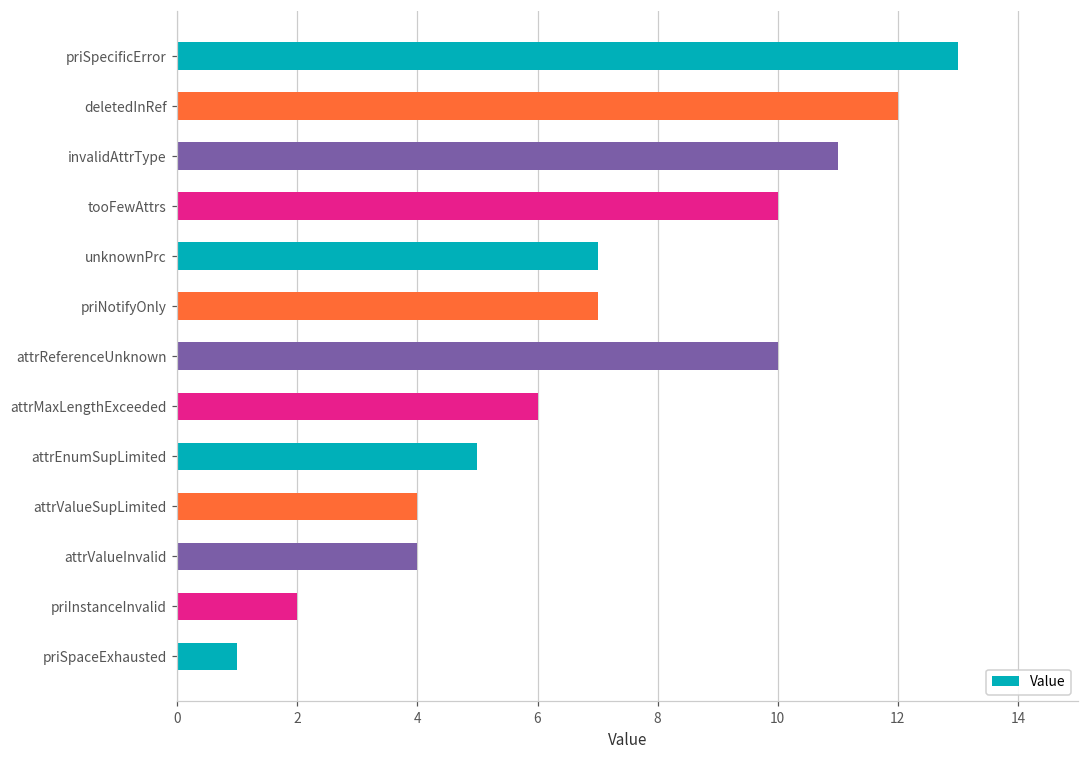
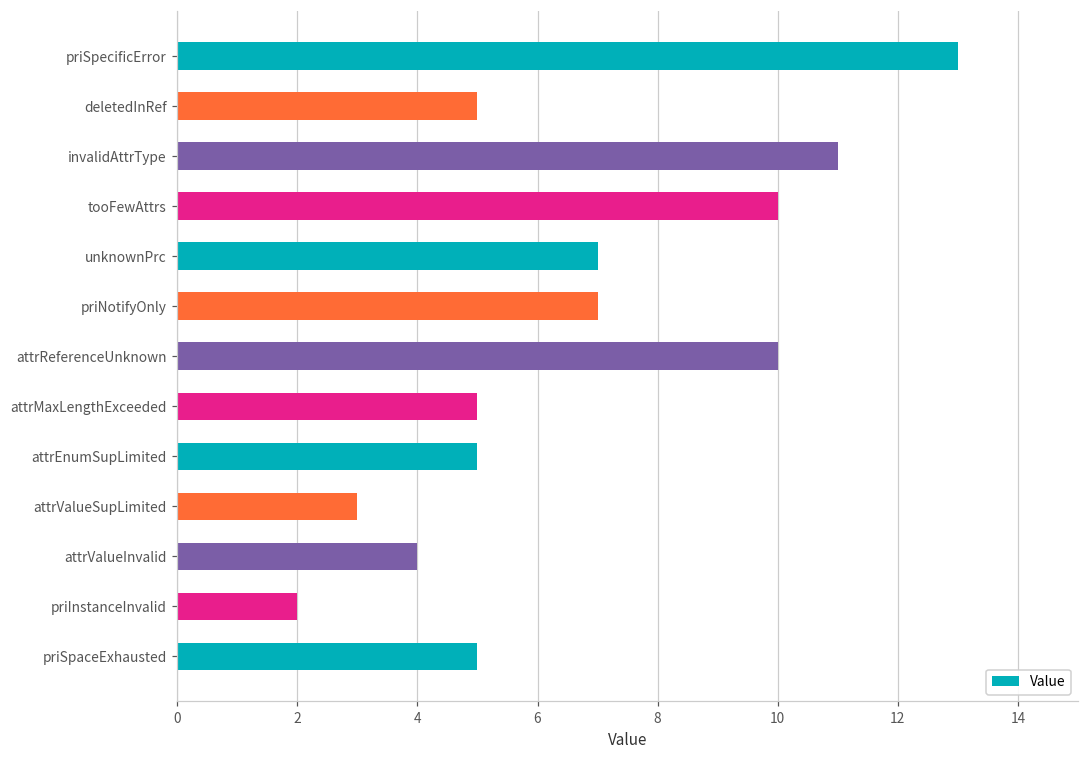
deletedInRef: 12 -> 5
attrMaxLengthExceeded: 6 -> 5
attrValueSupLimited: 4 -> 3
priSpaceExhausted: 1 -> 5
